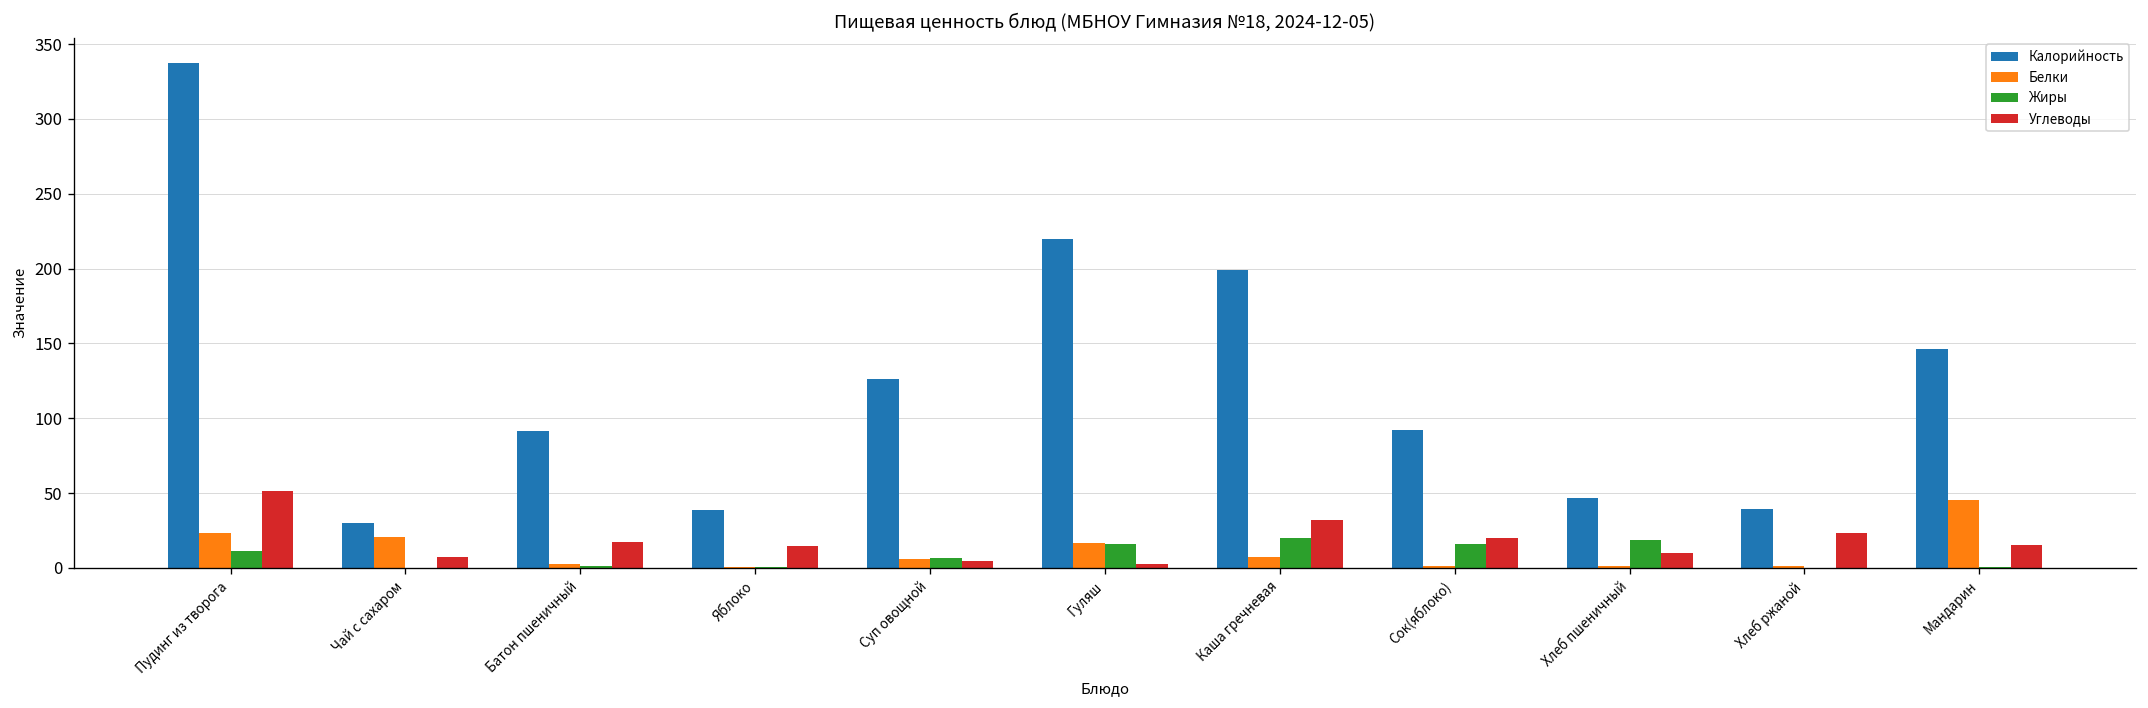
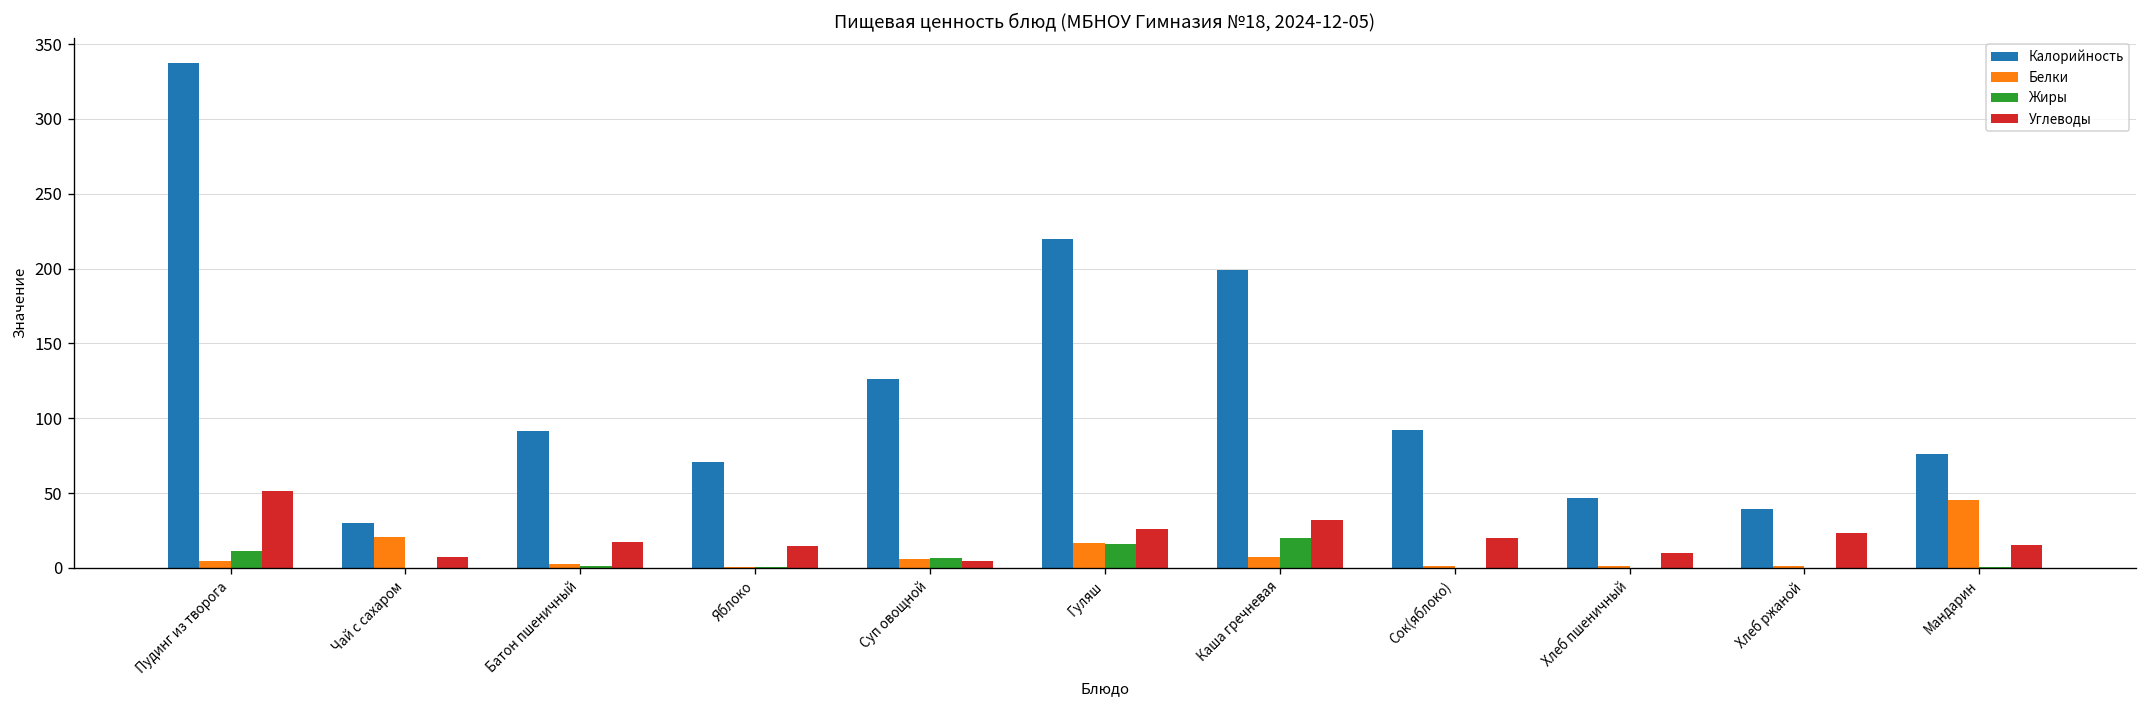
Белки, Пудинг из творога: 23 -> 4
Калорийность, Яблоко: 39 -> 71
Углеводы, Гуляш: 3 -> 26
Жиры, Сок(яблоко): 16 -> 0
Жиры, Хлеб пшеничный: 18 -> 0
Калорийность, Мандарин: 146 -> 76
